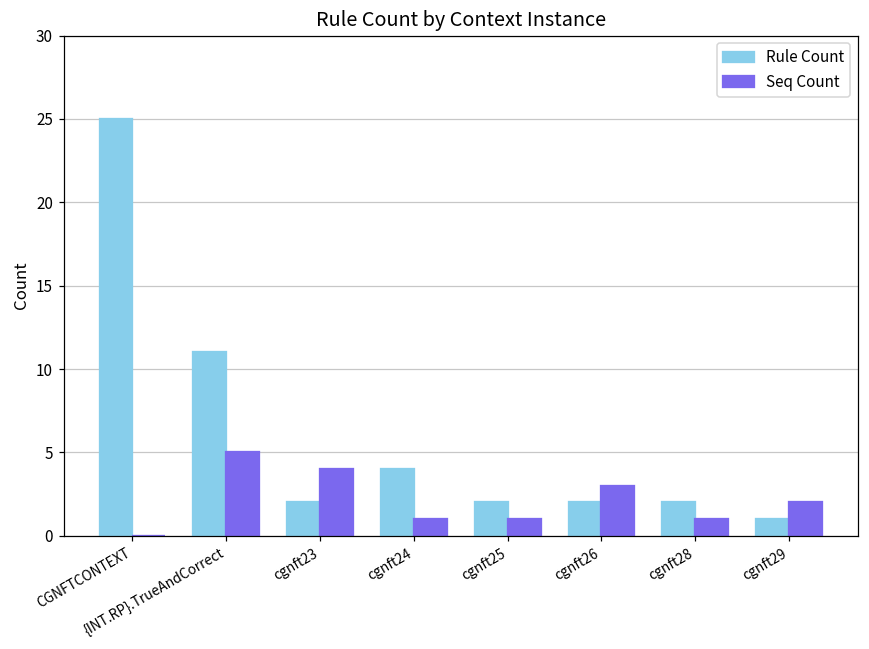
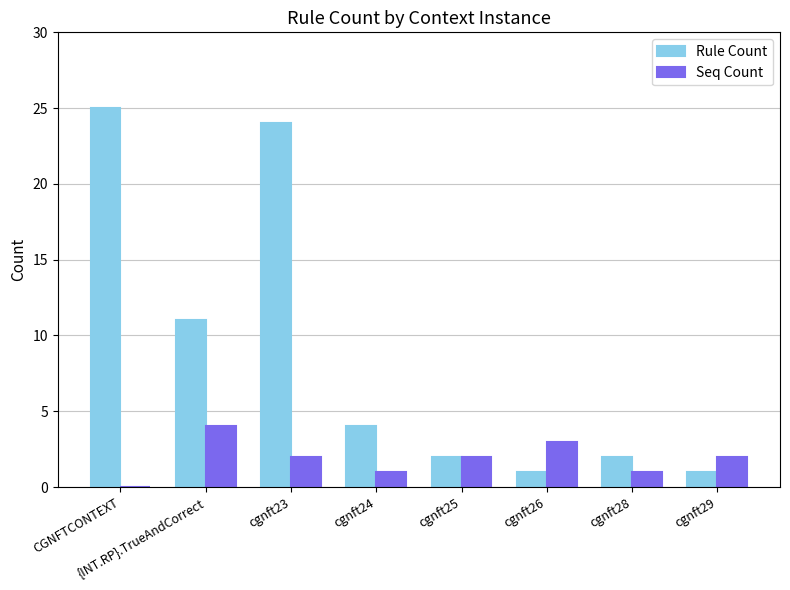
Seq Count, {INT.RP}.TrueAndCorrect: 5 -> 4
Rule Count, cgnft23: 2 -> 24
Seq Count, cgnft23: 4 -> 2
Seq Count, cgnft25: 1 -> 2
Rule Count, cgnft26: 2 -> 1
